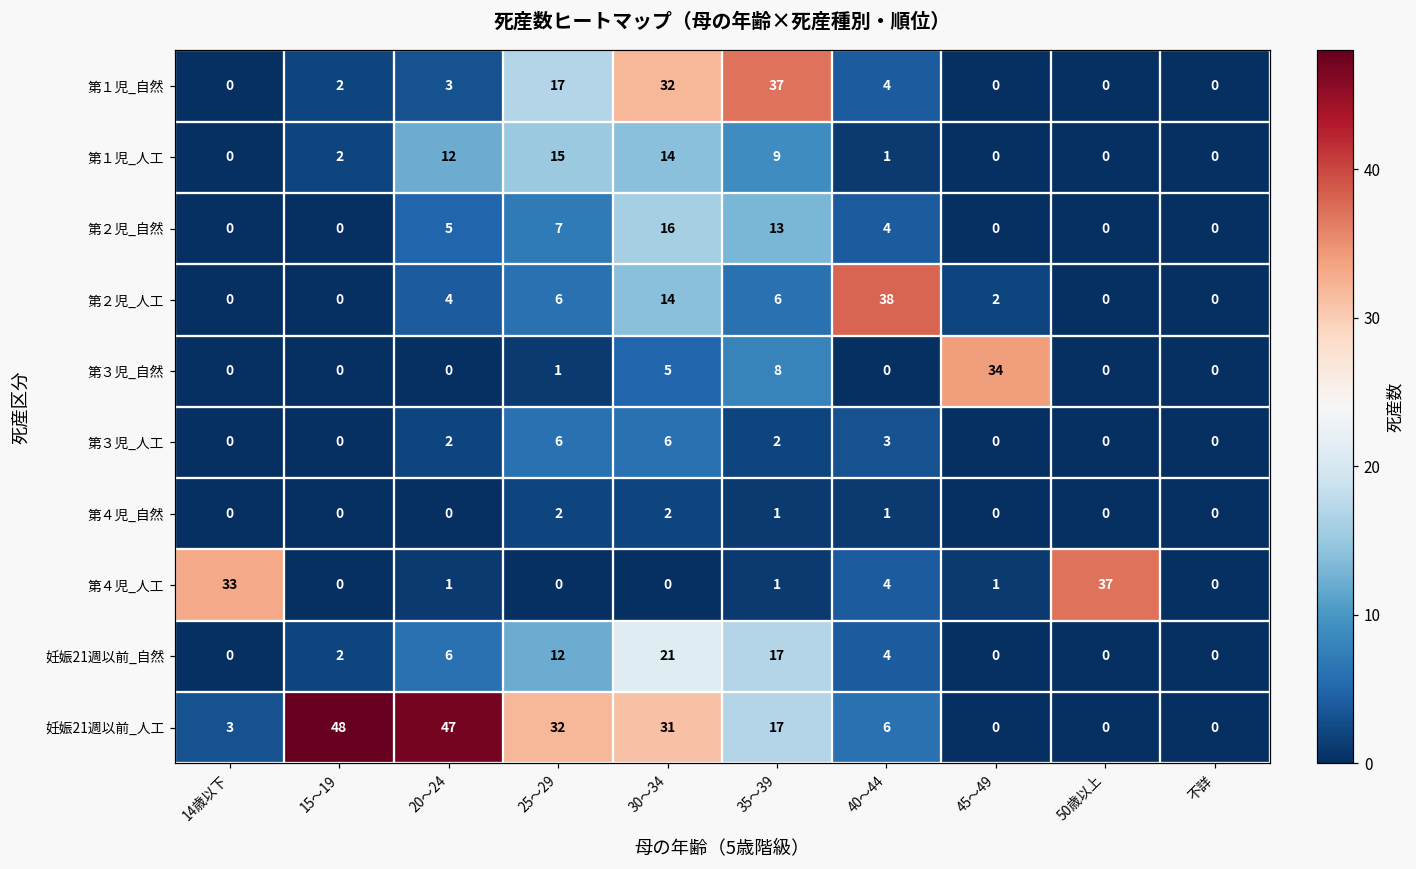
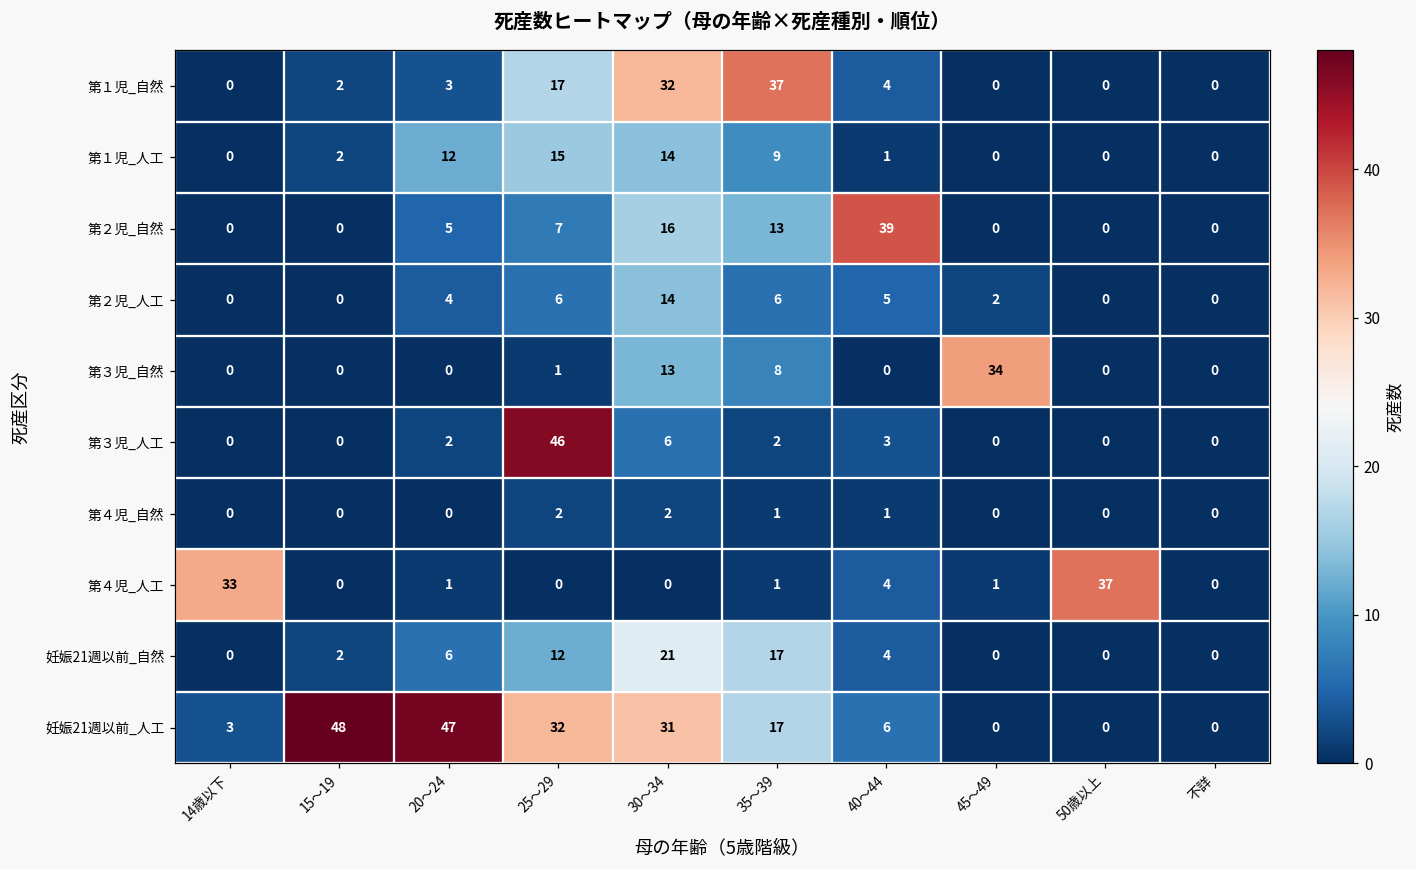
第２児_自然, 40～44: 4 -> 39
第２児_人工, 40～44: 38 -> 5
第３児_自然, 30～34: 5 -> 13
第３児_人工, 25～29: 6 -> 46
